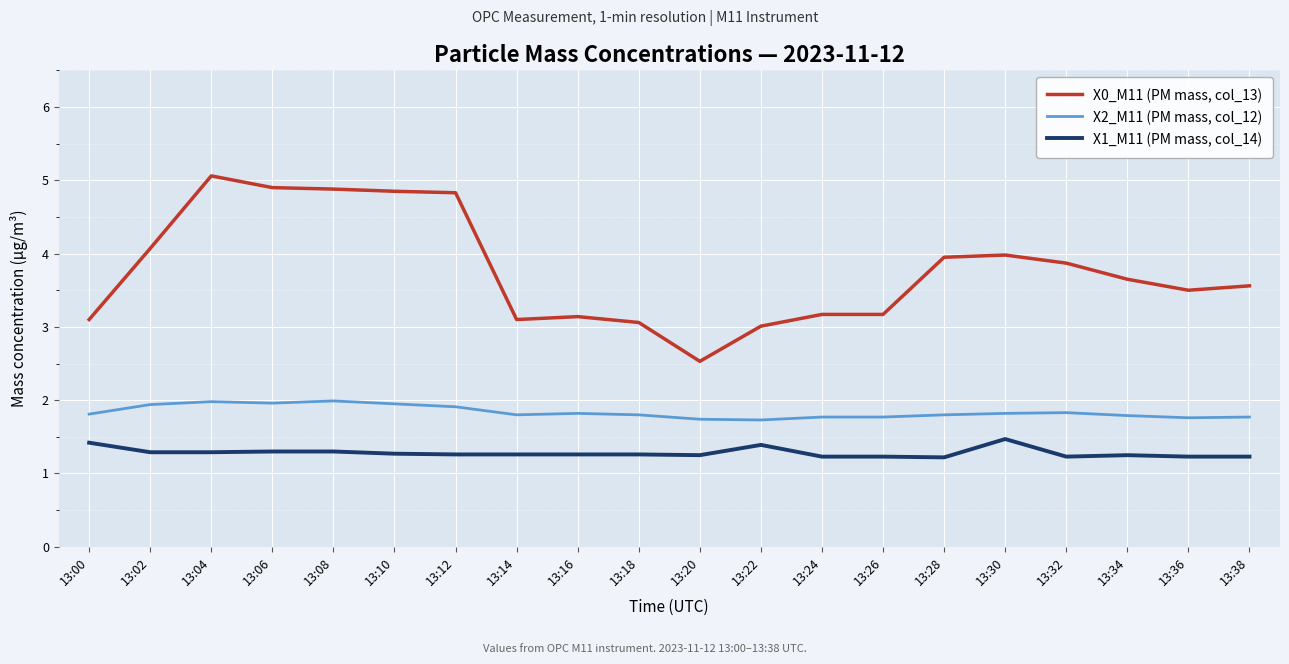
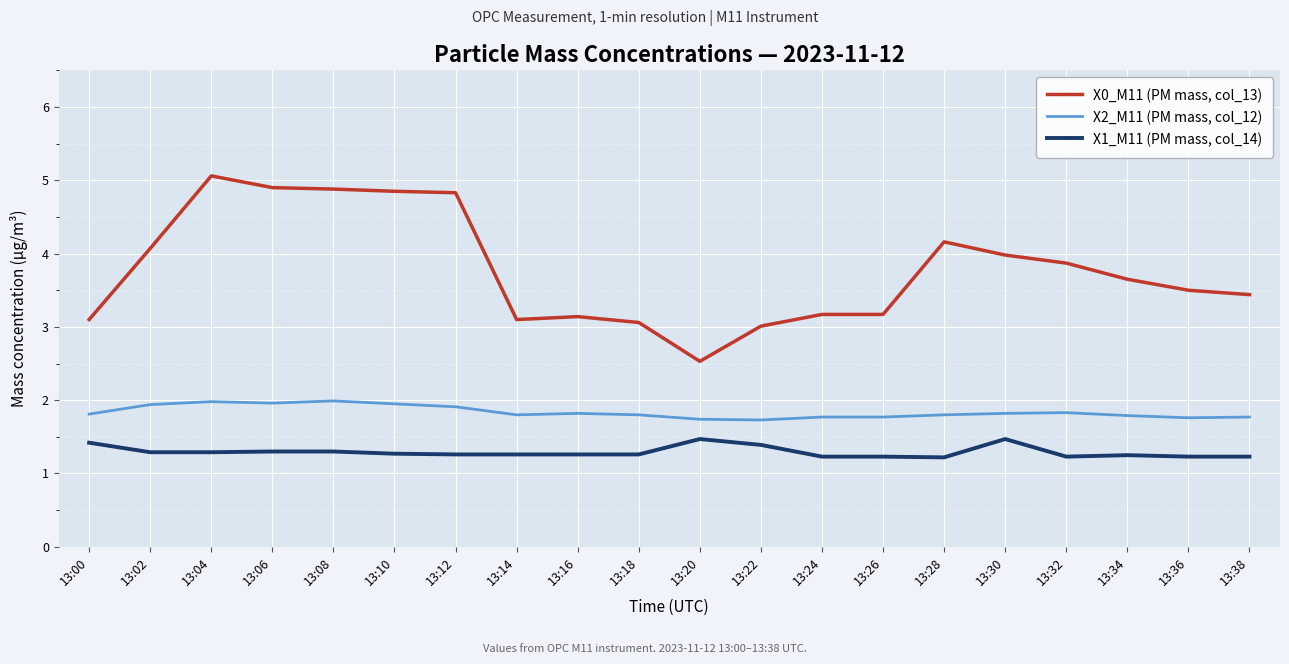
X1_M11 (PM mass, col_14), 13:20: 1.3 -> 1.5
X0_M11 (PM mass, col_13), 13:28: 4.0 -> 4.2
X0_M11 (PM mass, col_13), 13:38: 3.6 -> 3.4
